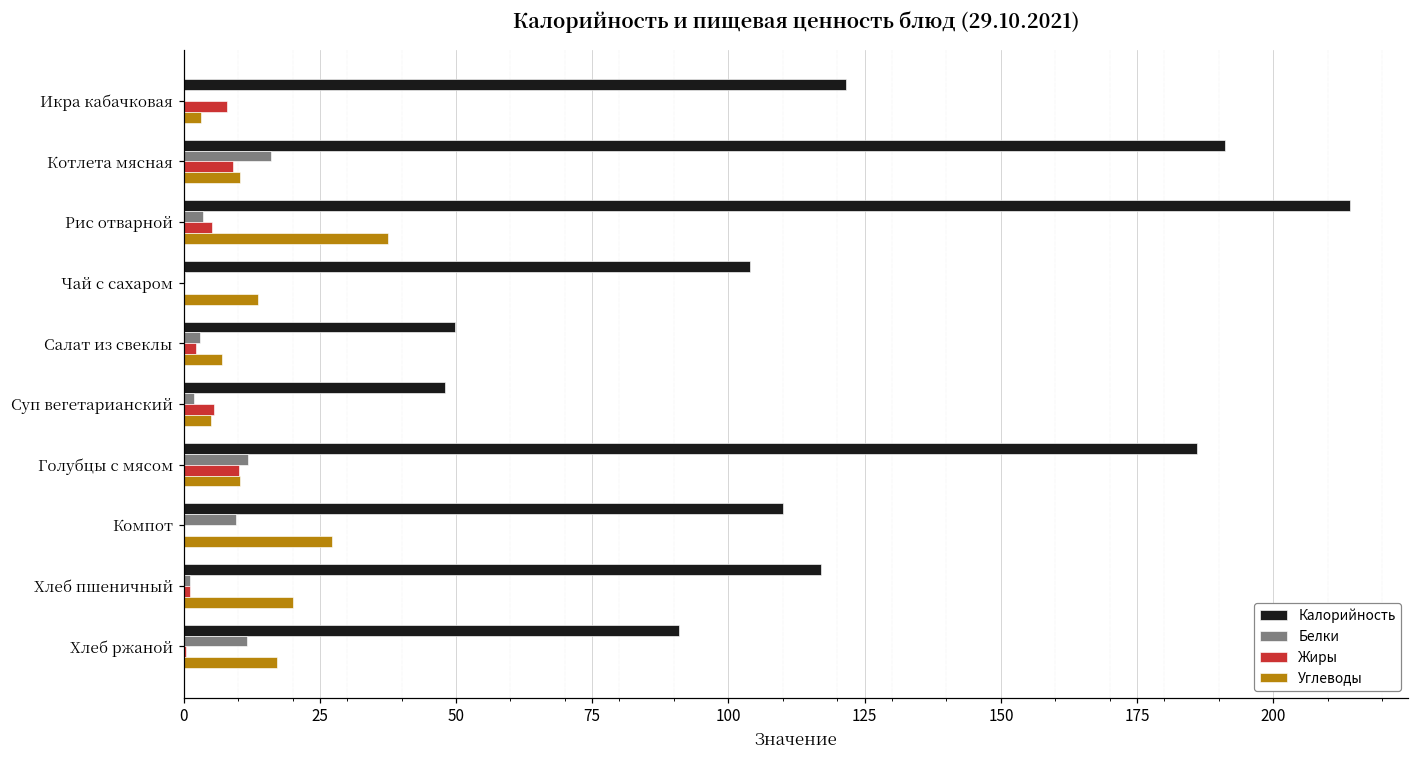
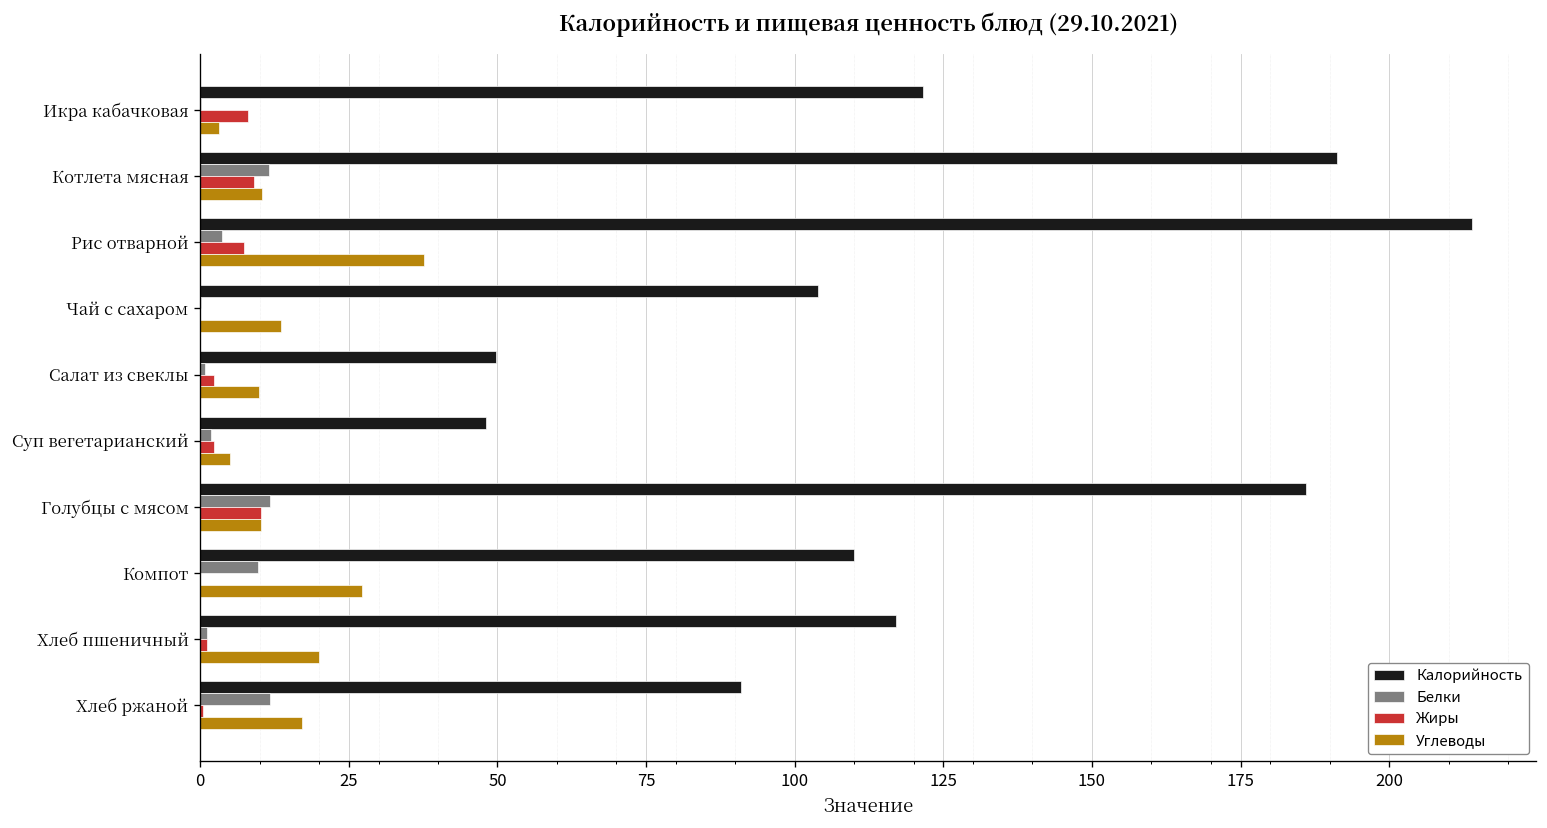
Белки, Котлета мясная: 16 -> 12
Жиры, Рис отварной: 5 -> 7
Белки, Салат из свеклы: 3 -> 1
Углеводы, Салат из свеклы: 7 -> 10
Жиры, Суп вегетарианский: 6 -> 2
